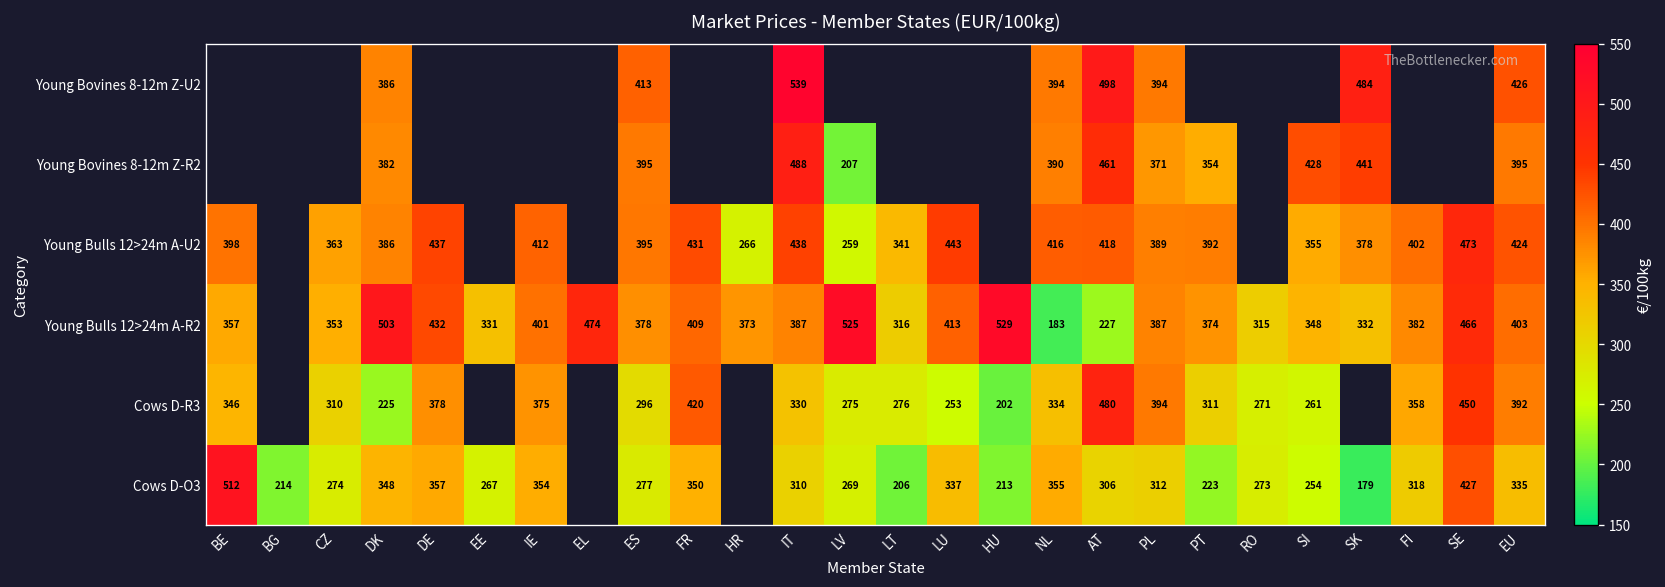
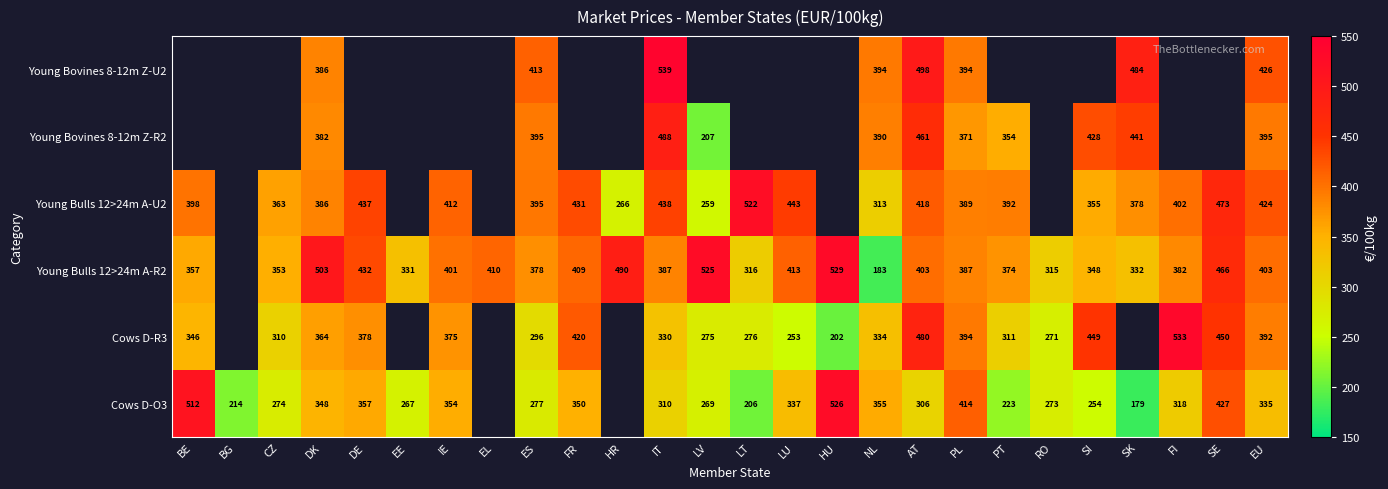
Young Bulls 12>24m A-U2, LT: 341 -> 522
Young Bulls 12>24m A-U2, NL: 416 -> 313
Young Bulls 12>24m A-R2, EL: 474 -> 410
Young Bulls 12>24m A-R2, HR: 373 -> 490
Young Bulls 12>24m A-R2, AT: 227 -> 403
Cows D-R3, DK: 225 -> 364
Cows D-R3, SI: 261 -> 449
Cows D-R3, FI: 358 -> 533
Cows D-O3, HU: 213 -> 526
Cows D-O3, PL: 312 -> 414
